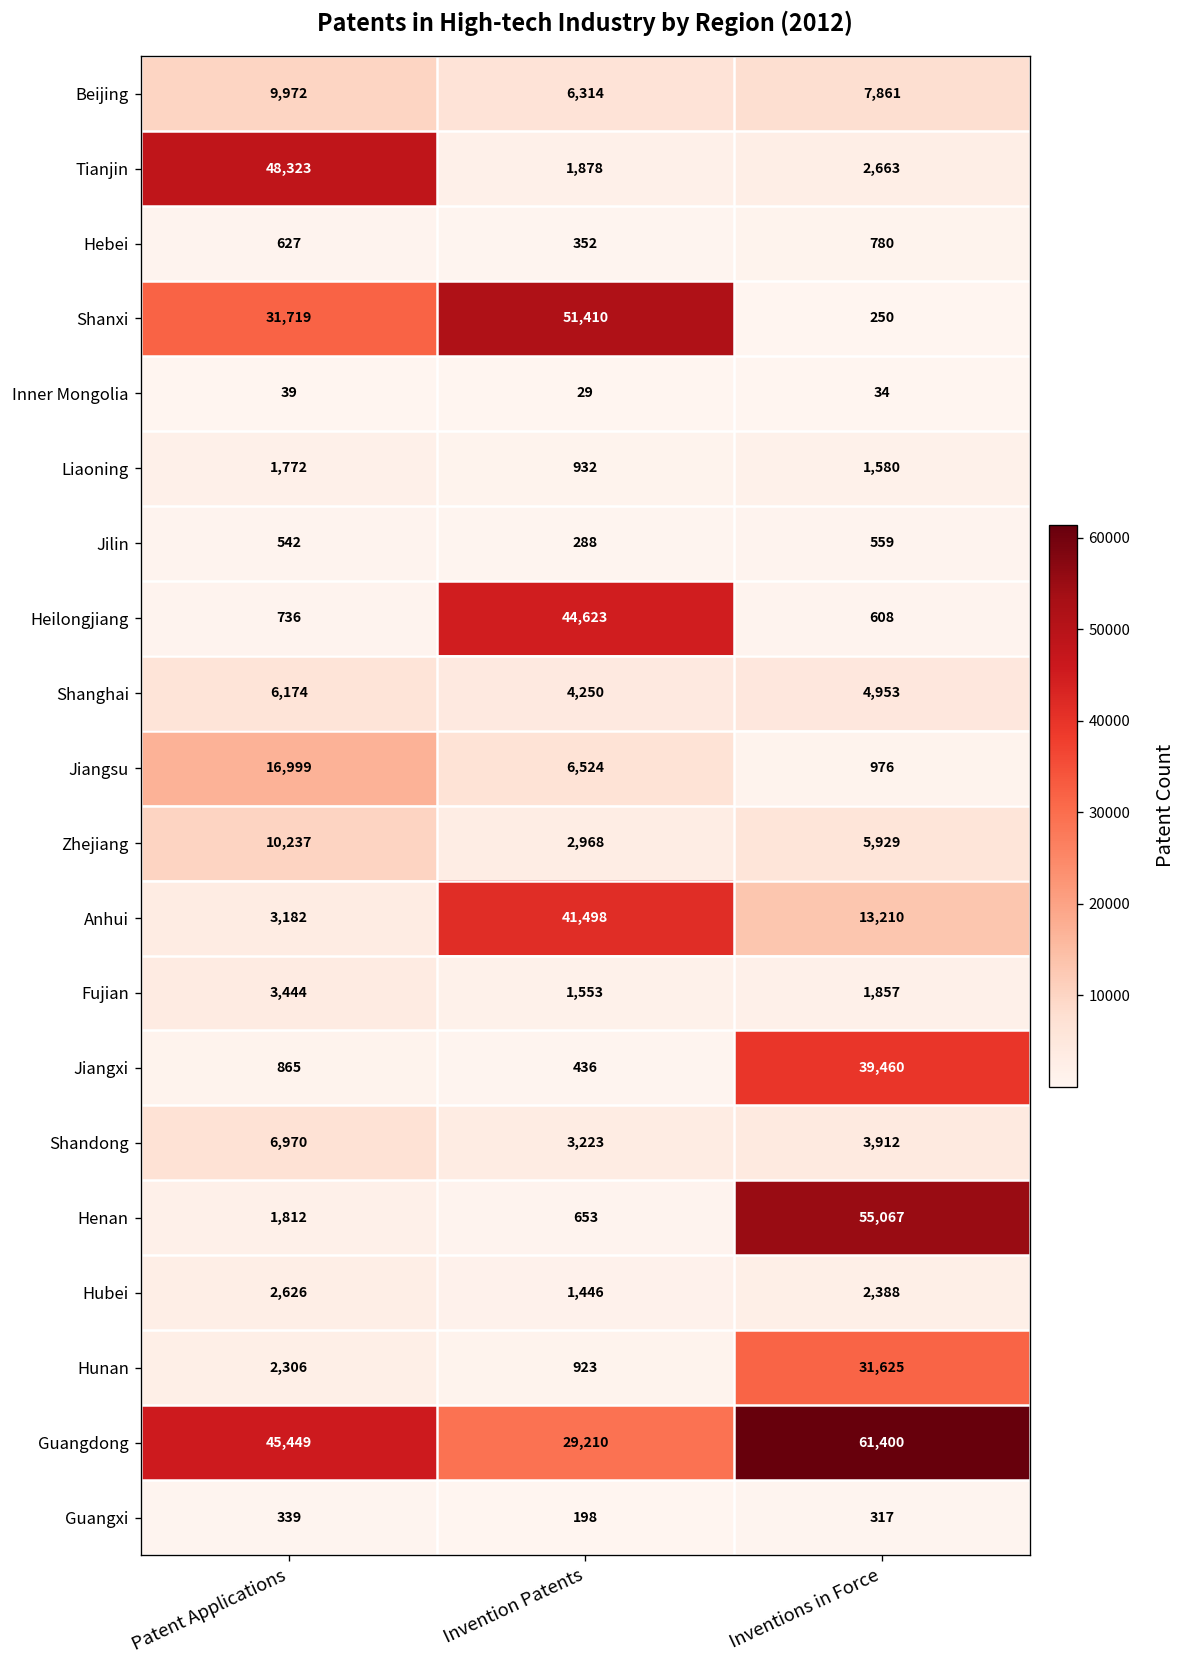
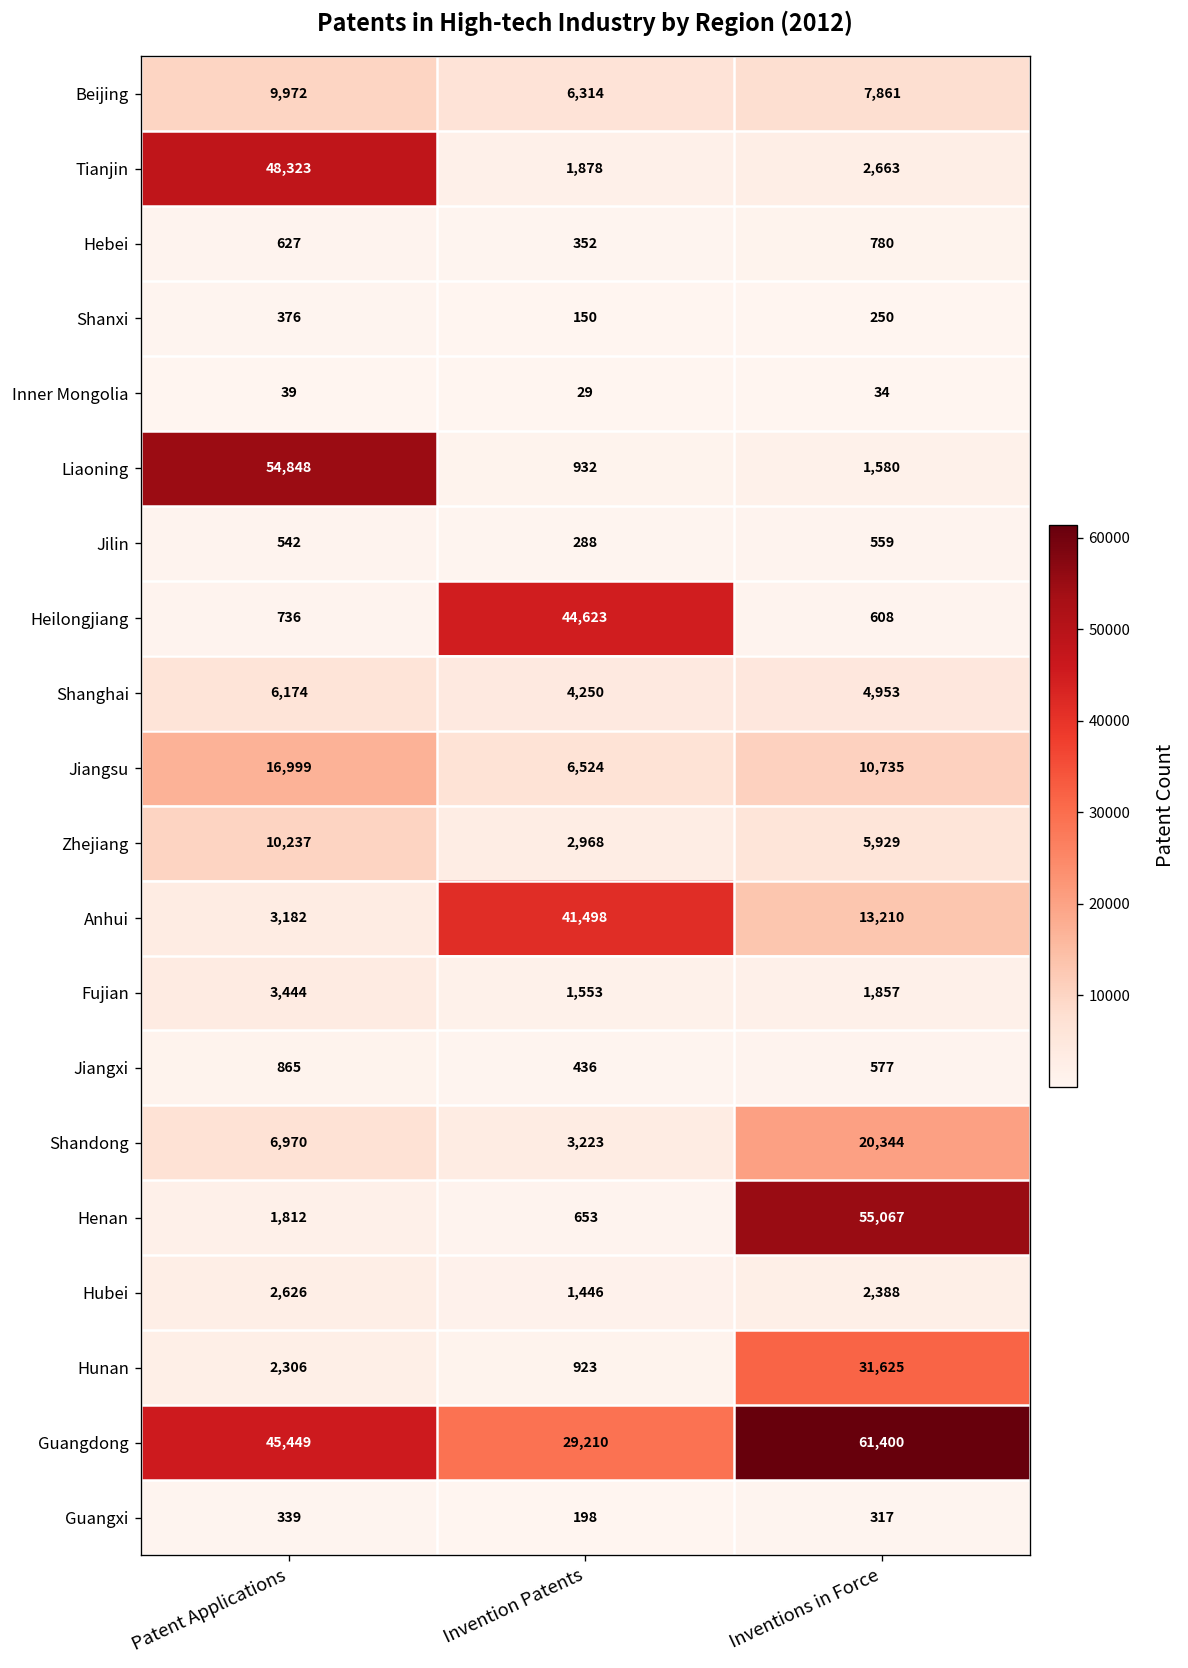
Shanxi, Patent Applications: 31,719 -> 376
Shanxi, Invention Patents: 51,410 -> 150
Liaoning, Patent Applications: 1,772 -> 54,848
Jiangsu, Inventions in Force: 976 -> 10,735
Jiangxi, Inventions in Force: 39,460 -> 577
Shandong, Inventions in Force: 3,912 -> 20,344
